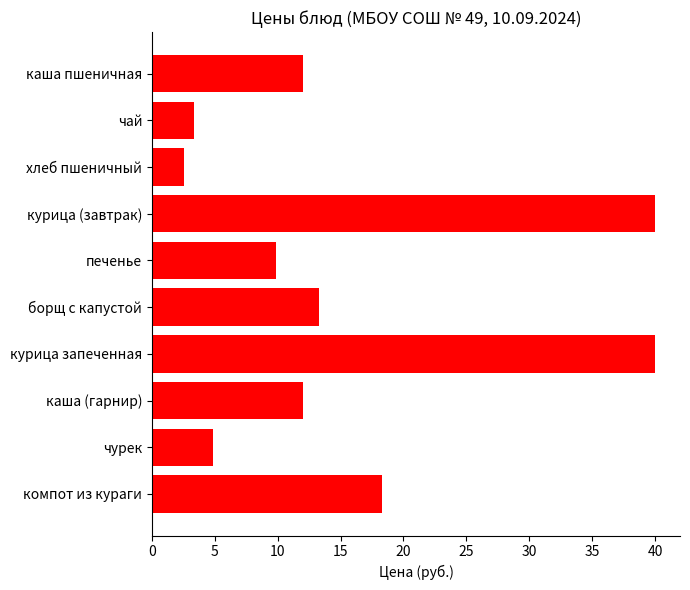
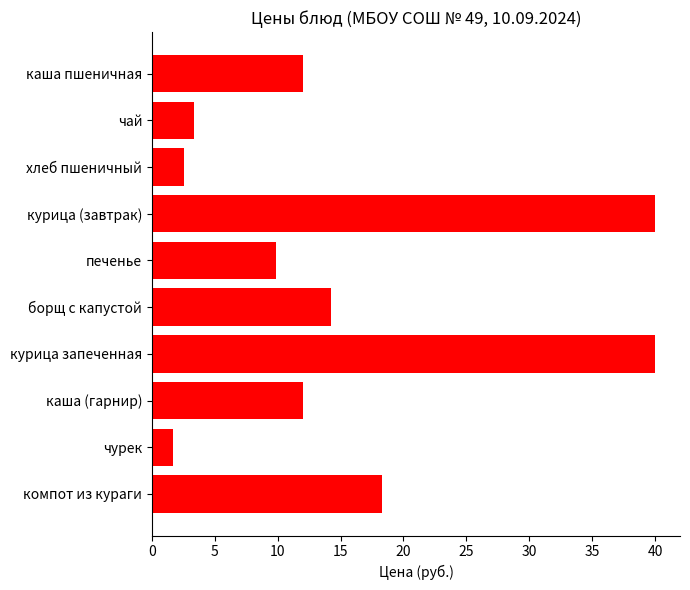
борщ с капустой: 13.3 -> 14.2
чурек: 4.8 -> 1.7
